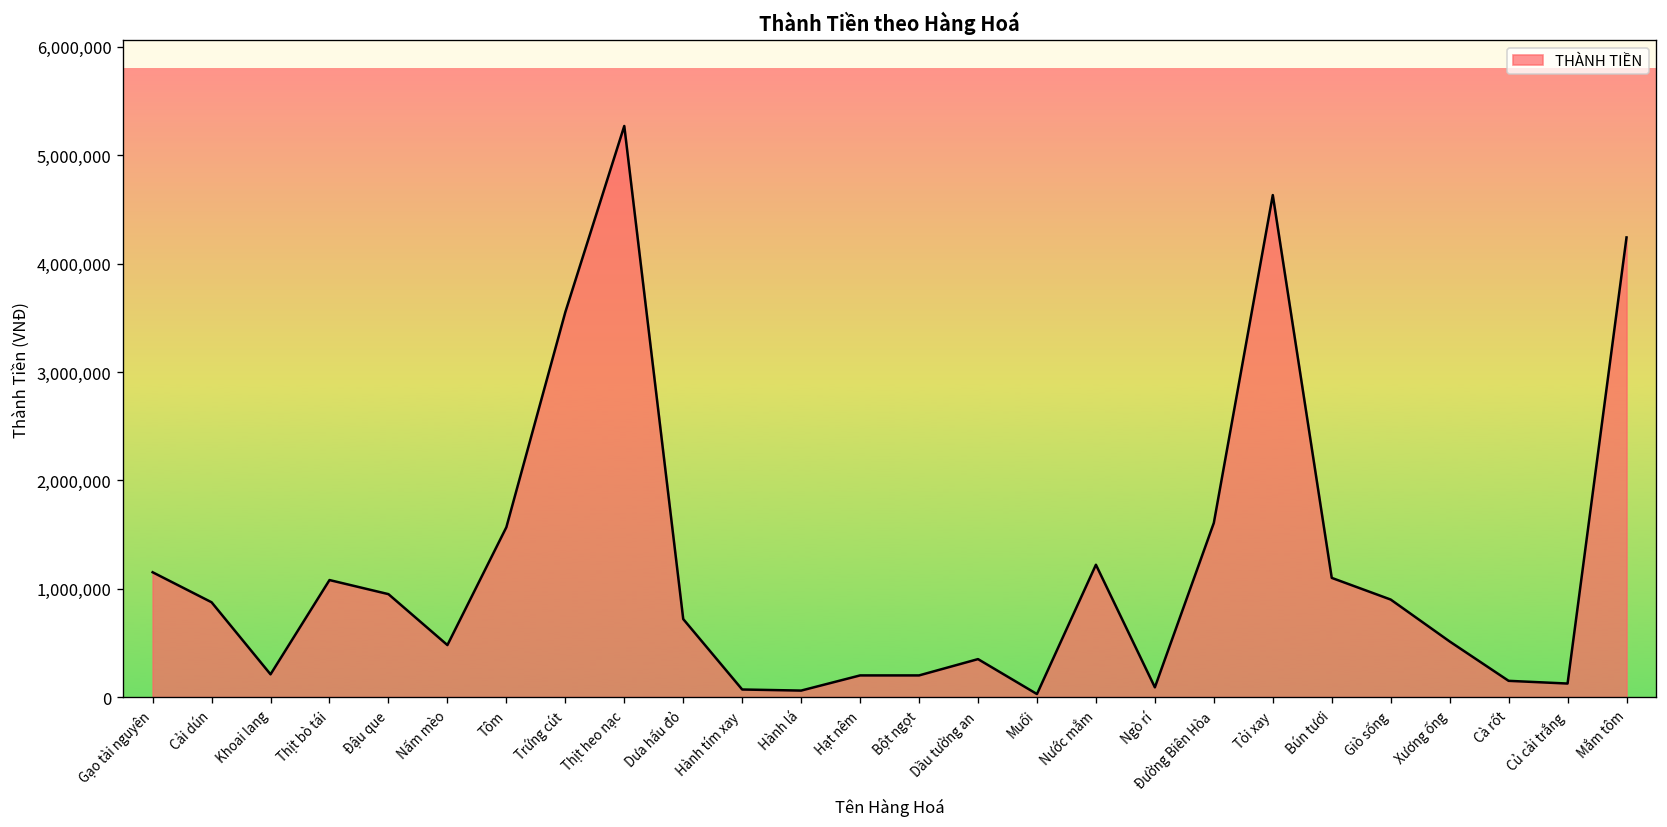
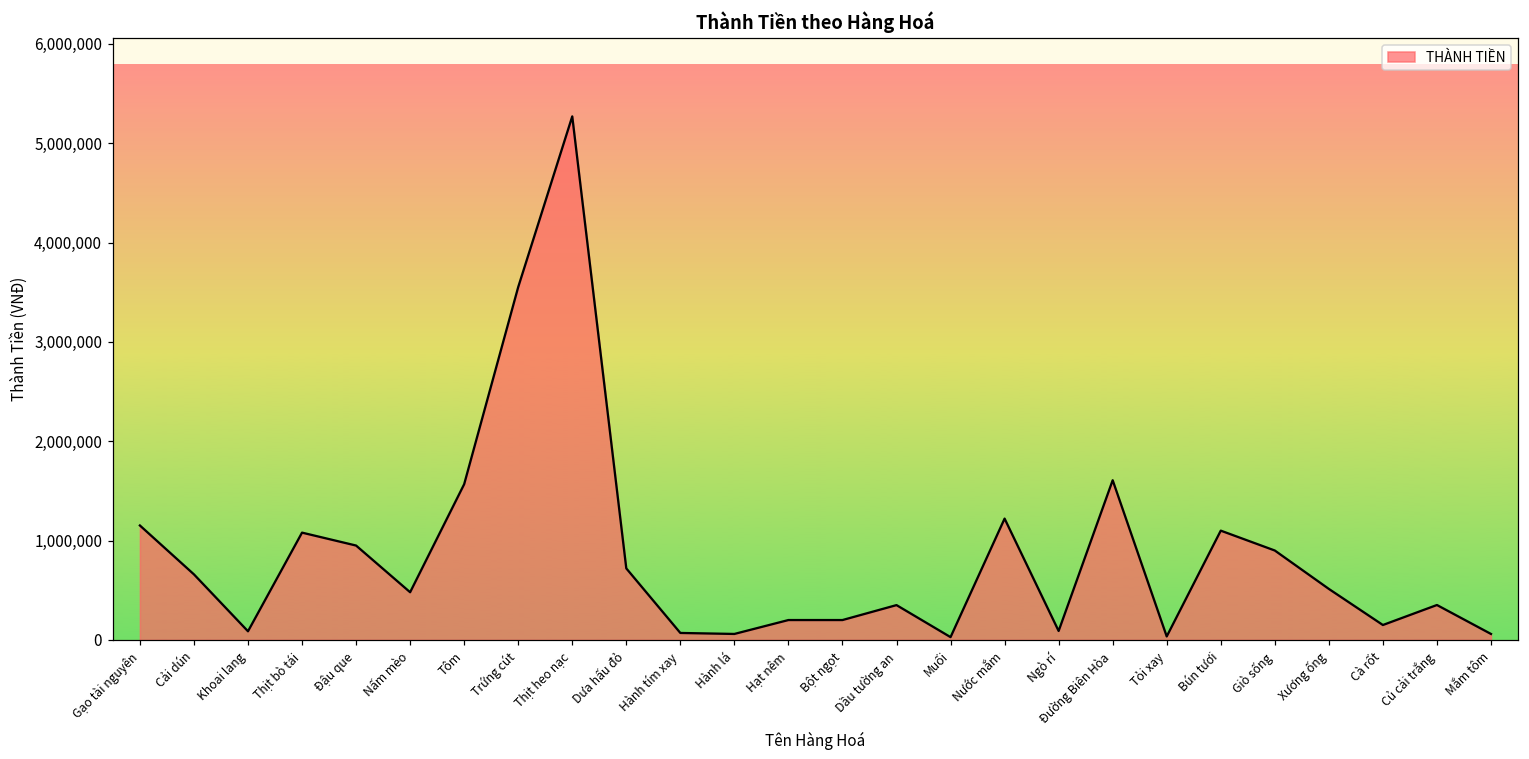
Cải dún: 900,000 -> 700,000
Khoai lang: 200,000 -> 100,000
Tỏi xay: 4,600,000 -> 0
Củ cải trắng: 100,000 -> 400,000
Mắm tôm: 4,200,000 -> 100,000
